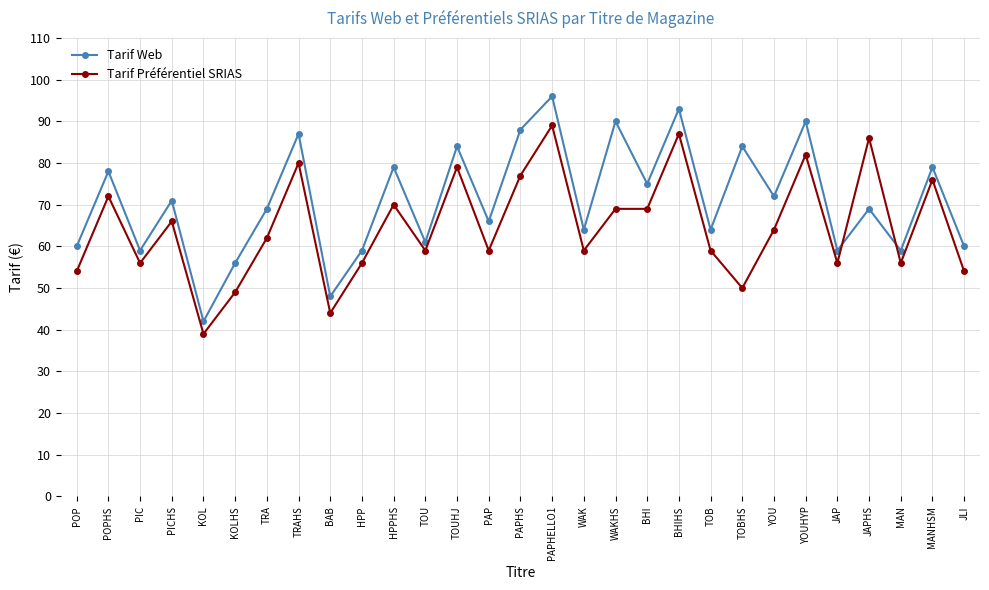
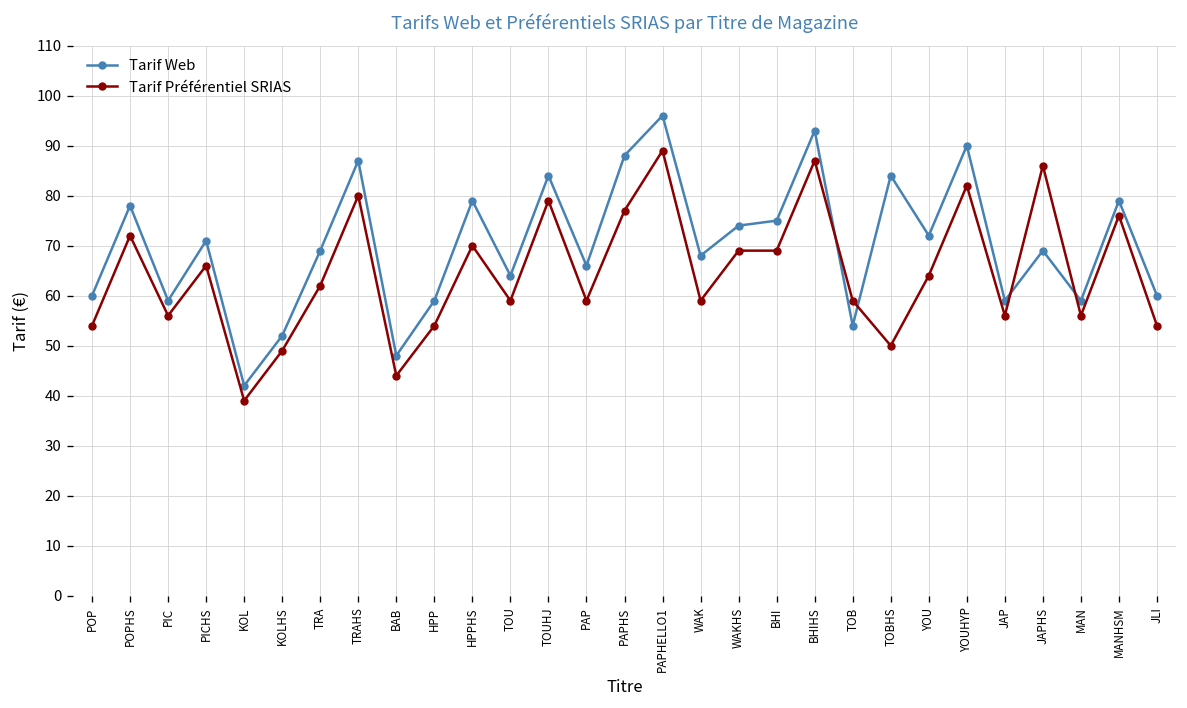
Tarif Web, KOLHS: 56 -> 52
Tarif Préférentiel SRIAS, HPP: 56 -> 54
Tarif Web, TOU: 61 -> 64
Tarif Web, WAK: 64 -> 68
Tarif Web, WAKHS: 90 -> 74
Tarif Web, TOB: 64 -> 54
